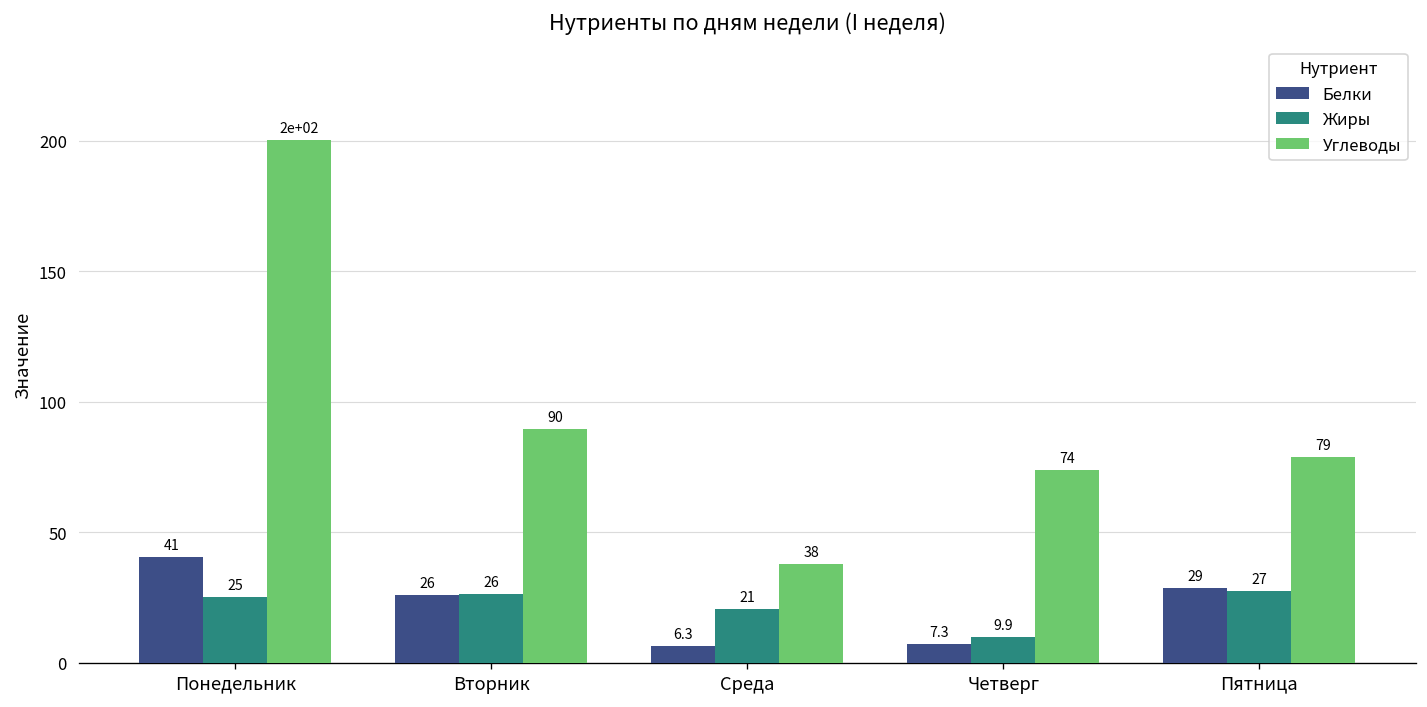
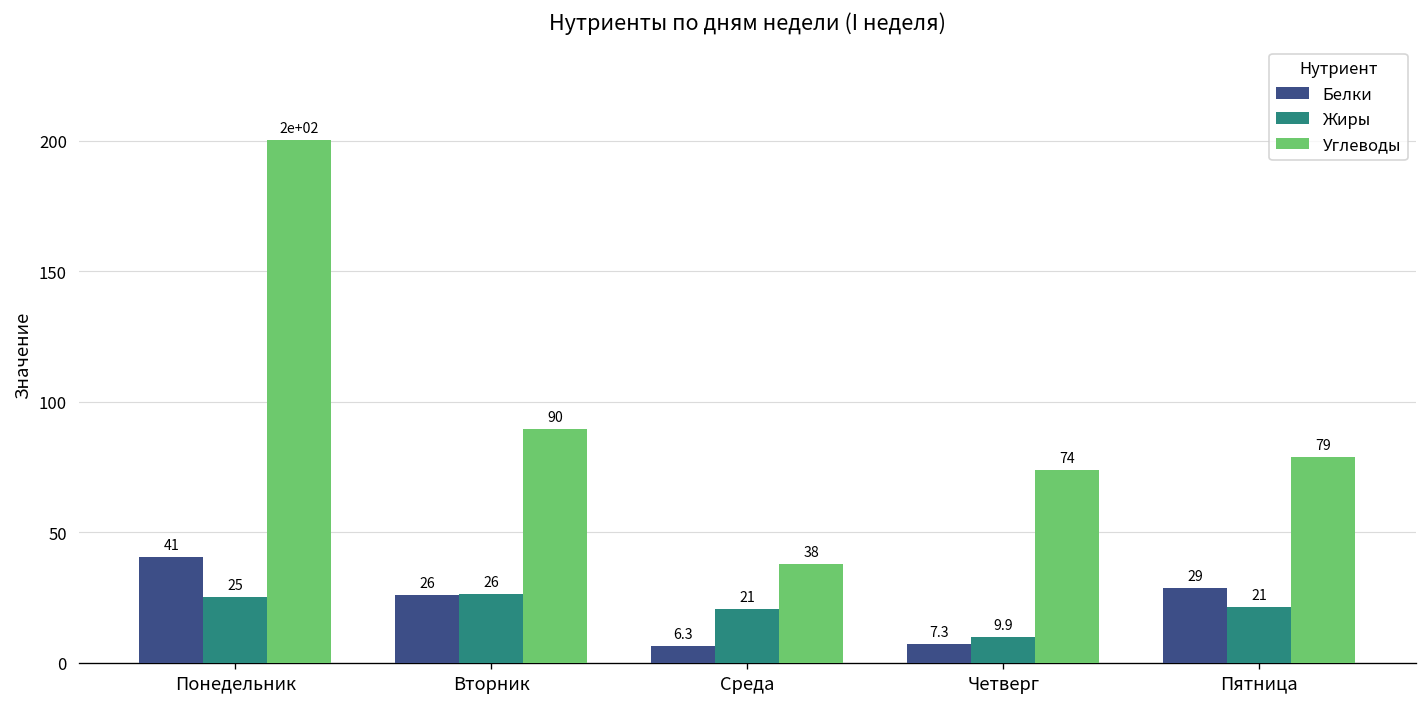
Жиры, Пятница: 27 -> 21
